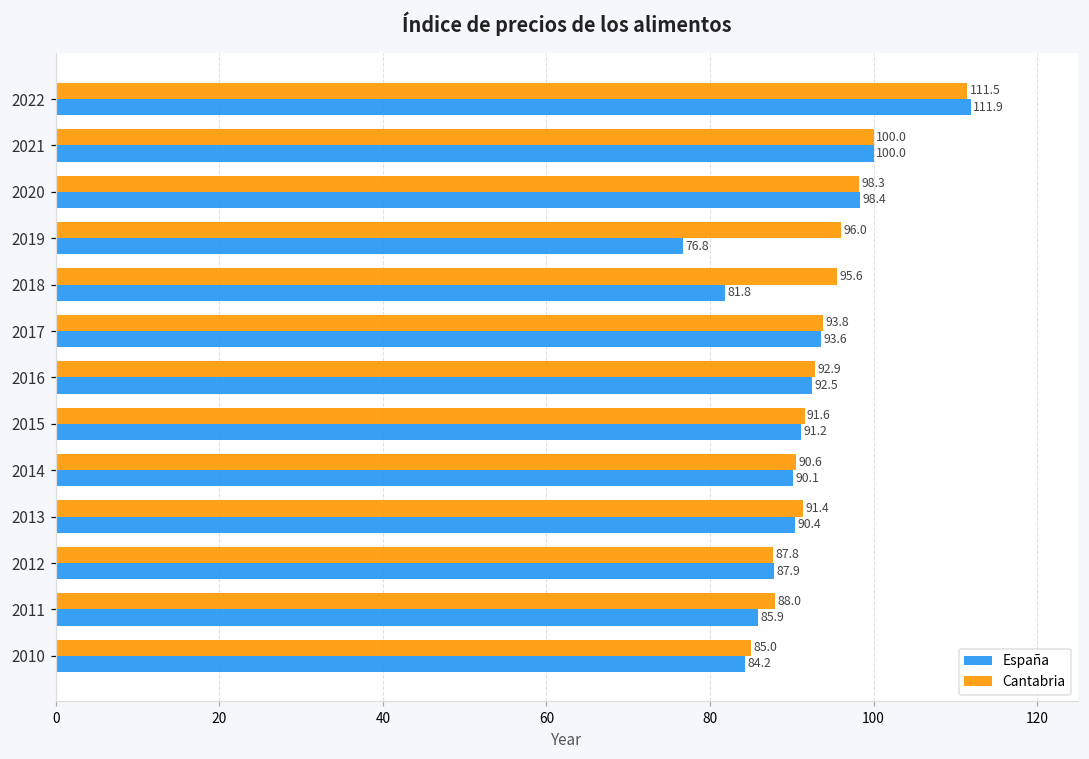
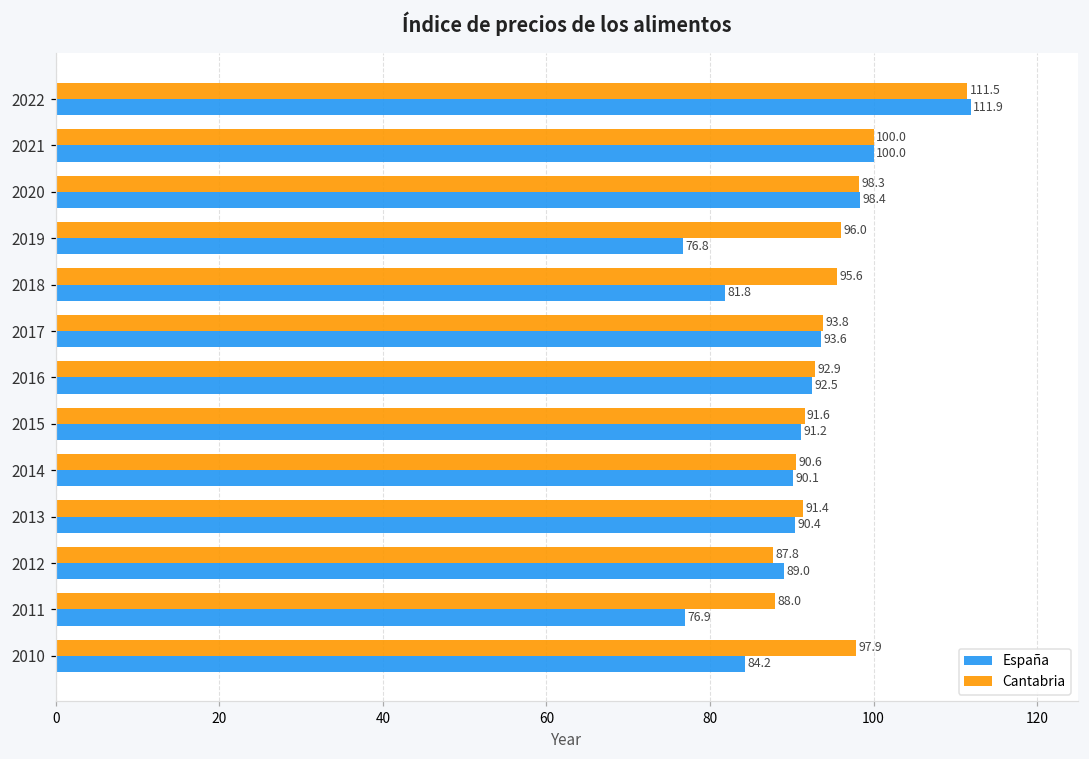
España, 2012: 87.9 -> 89.0
España, 2011: 85.9 -> 76.9
Cantabria, 2010: 85.0 -> 97.9
